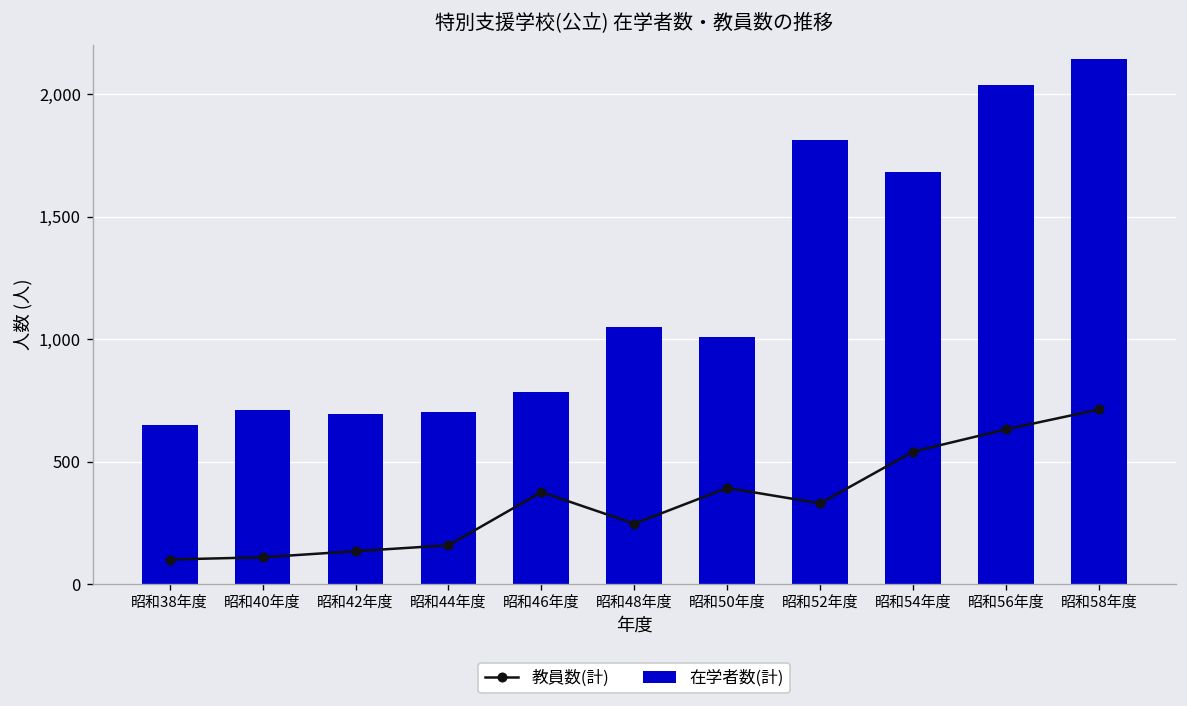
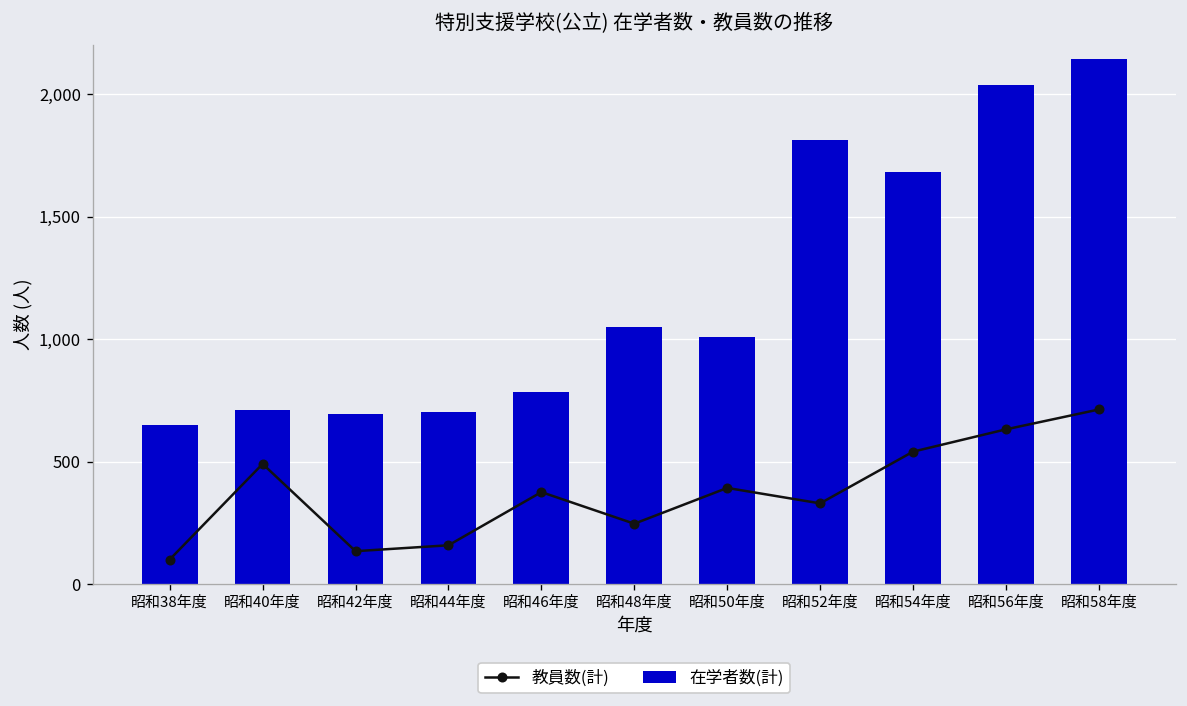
教員数(計), 昭和40年度: 110 -> 490
